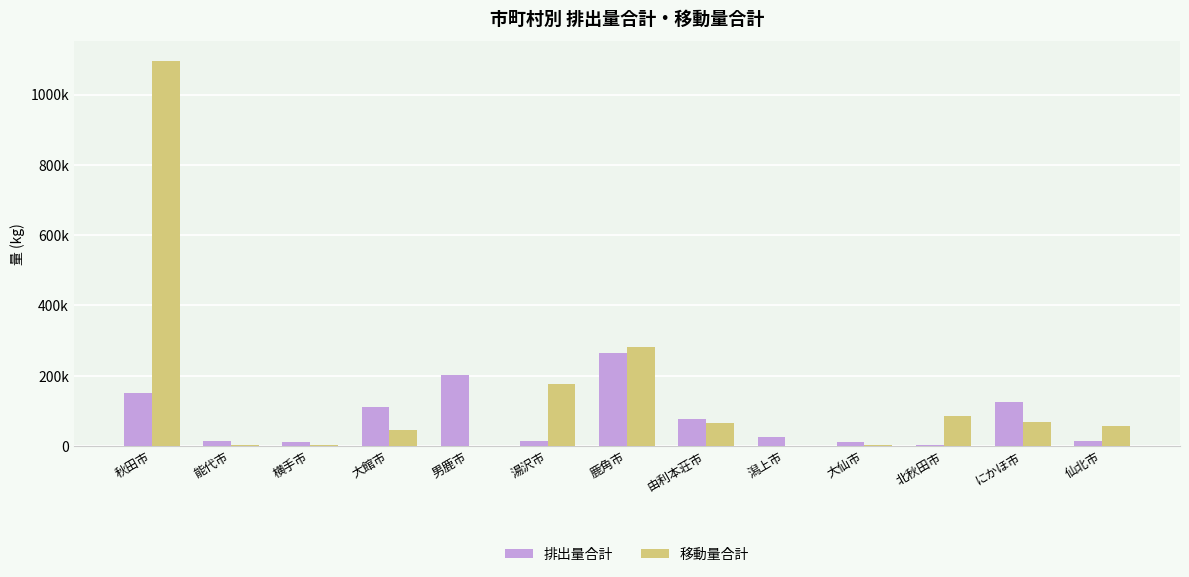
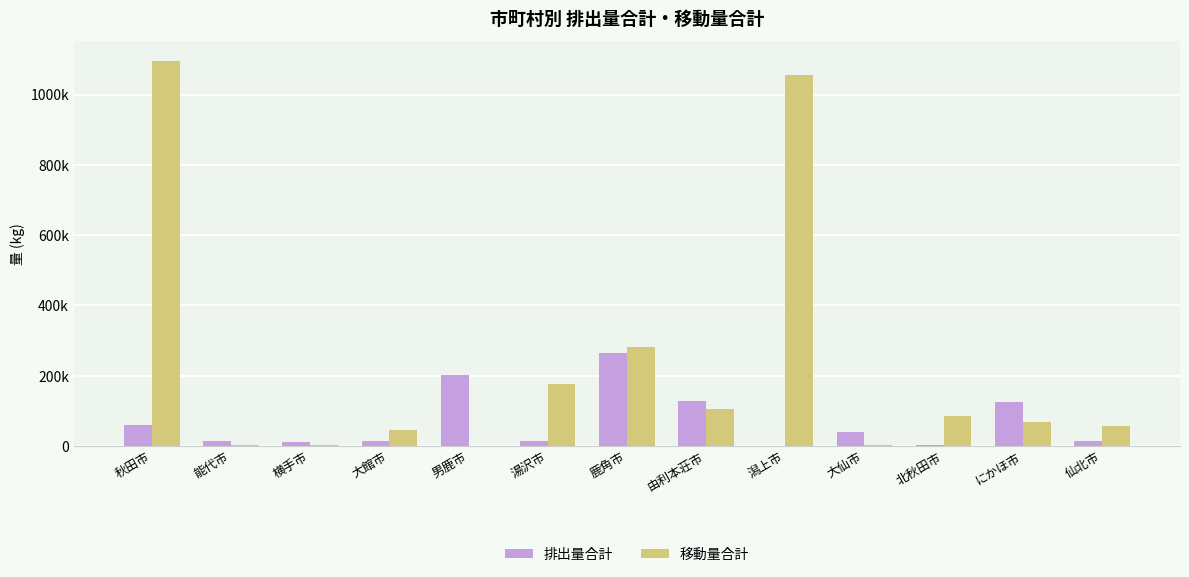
排出量合計, 秋田市: 150000 -> 60000
排出量合計, 大館市: 110000 -> 10000
排出量合計, 由利本荘市: 80000 -> 130000
移動量合計, 由利本荘市: 70000 -> 100000
排出量合計, 潟上市: 30000 -> 0
移動量合計, 潟上市: 0 -> 1060000
排出量合計, 大仙市: 10000 -> 40000
